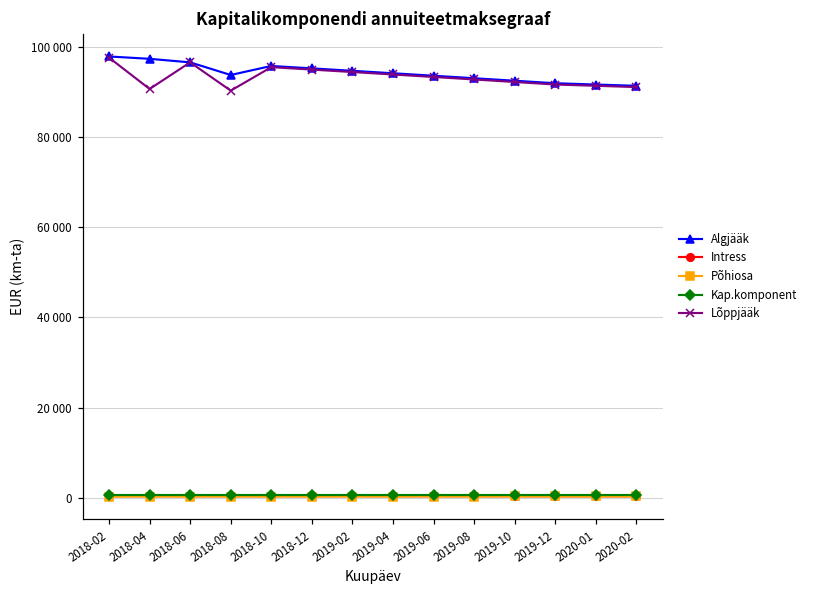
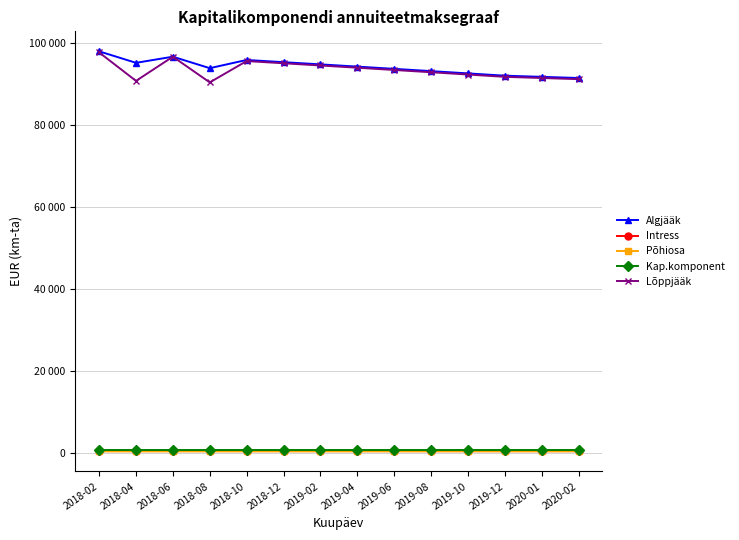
Algjääk, 2018-04: 97000 -> 95000
